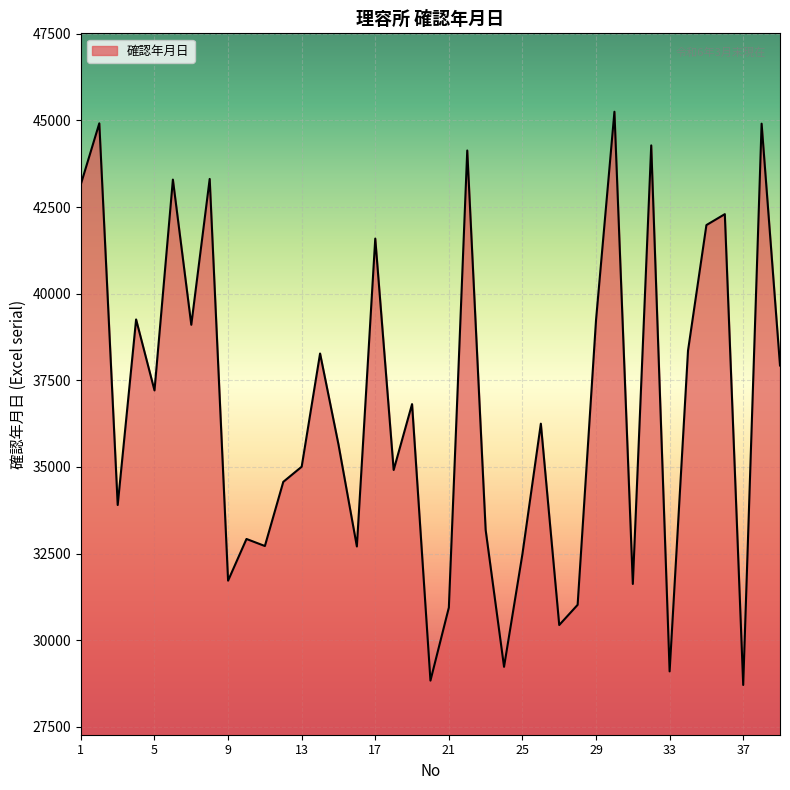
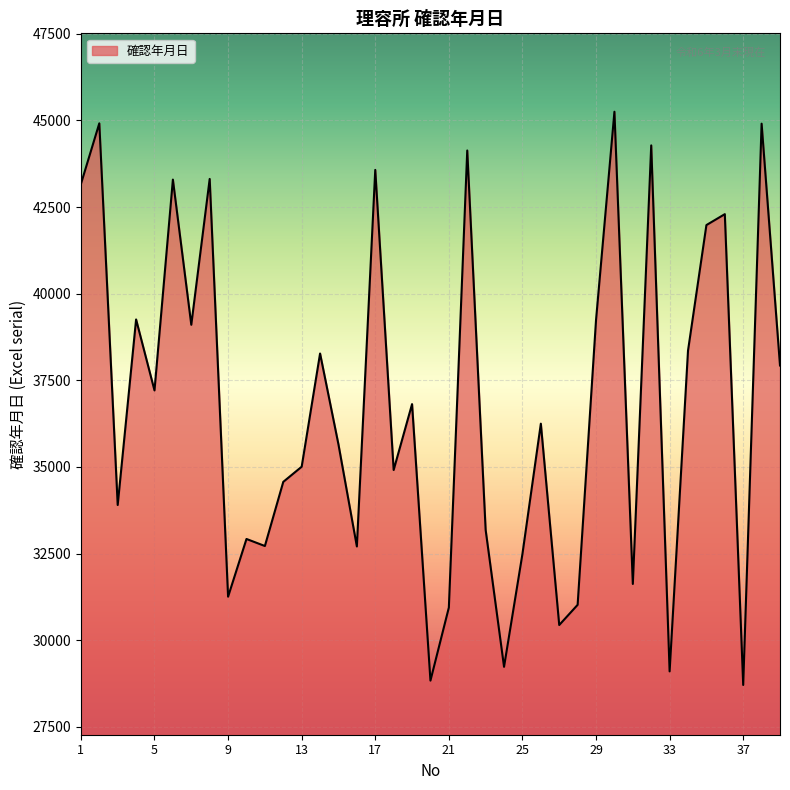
9: 31700 -> 31300
17: 41600 -> 43600
